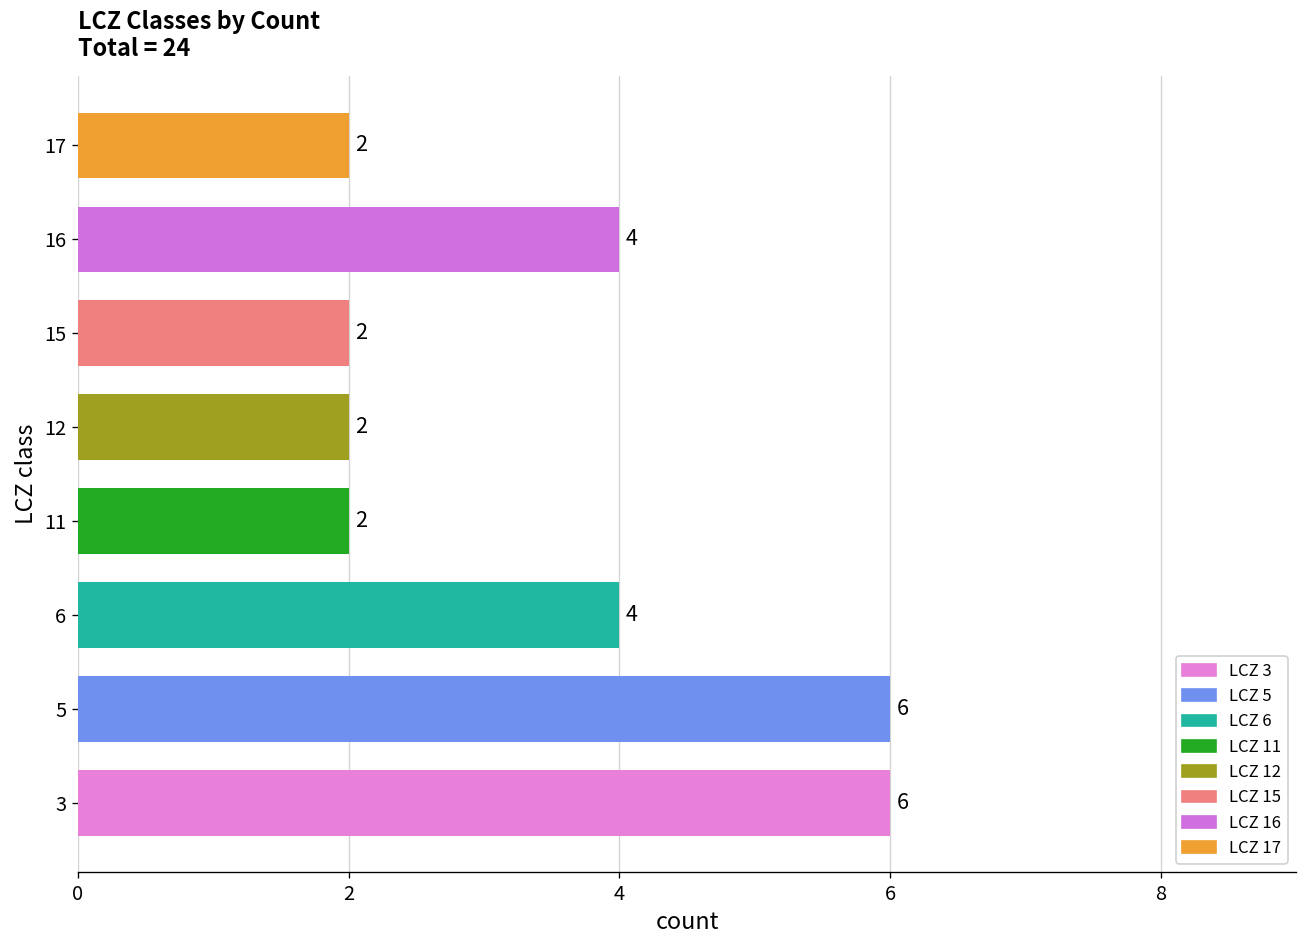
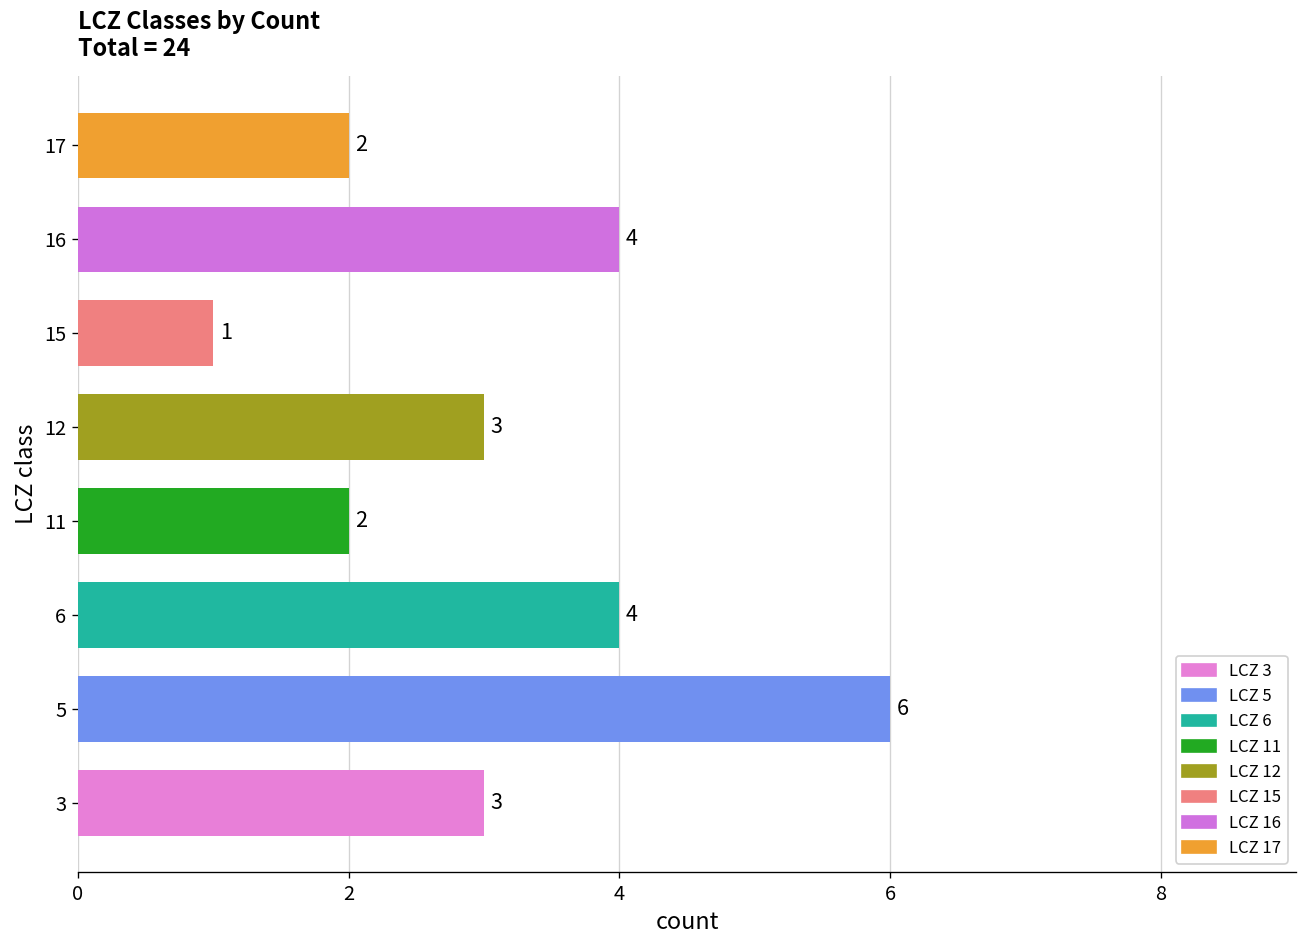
15: 2 -> 1
12: 2 -> 3
3: 6 -> 3
